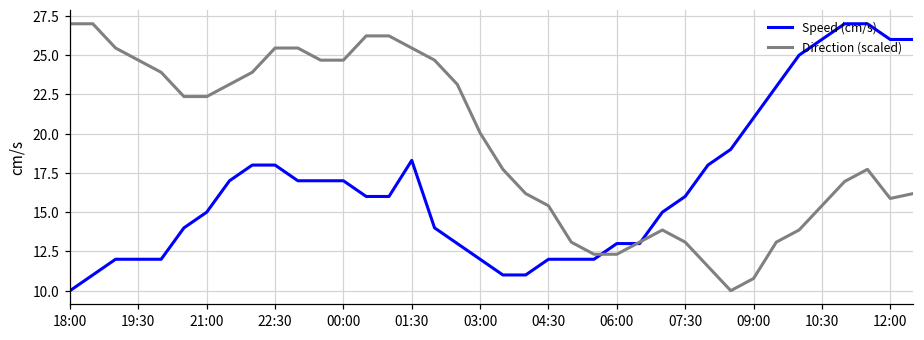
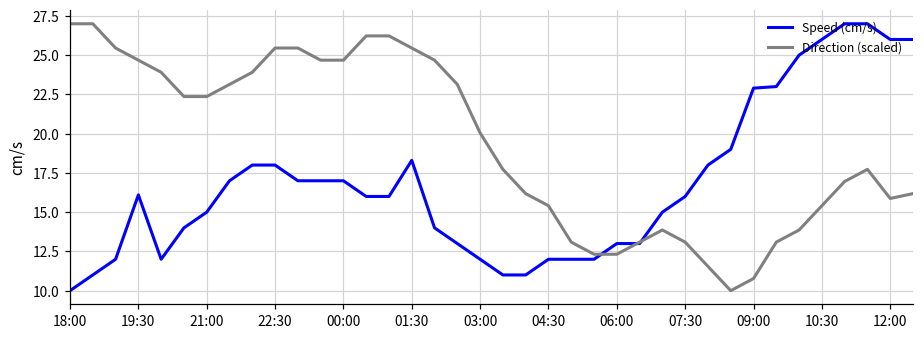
Speed (cm/s), 19:30: 12.0 -> 16.1
Speed (cm/s), 09:00: 21.0 -> 22.9
